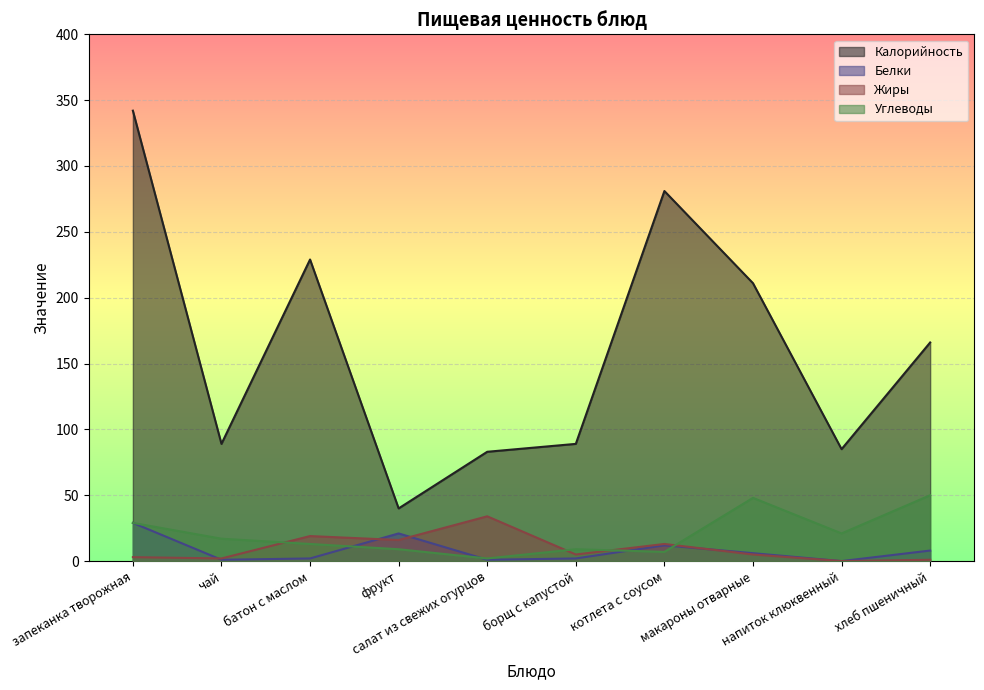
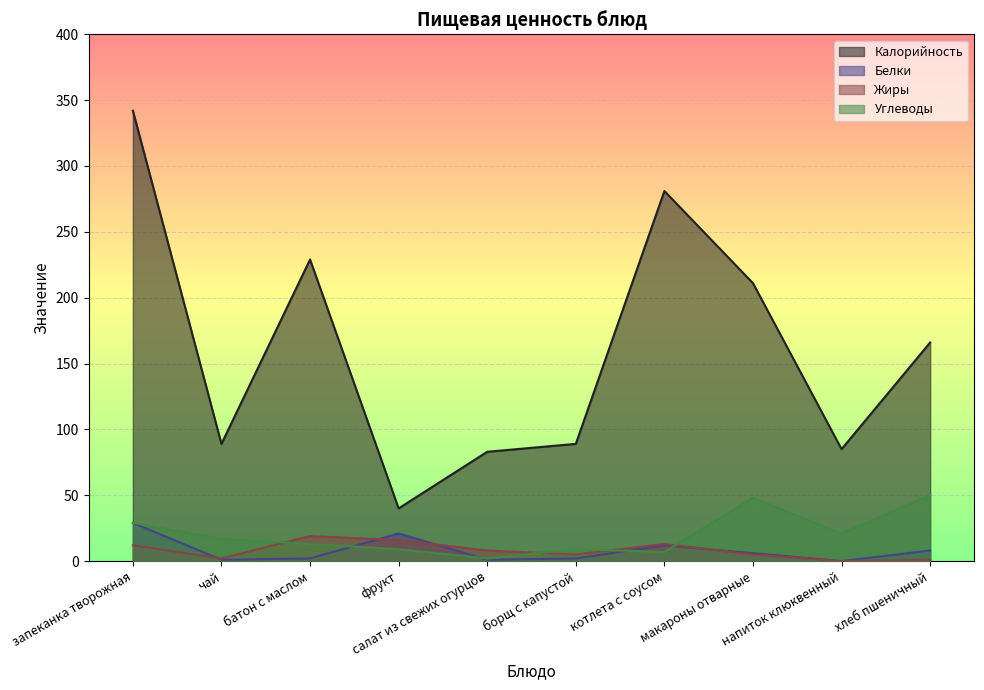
Жиры, запеканка творожная: 3 -> 12
Жиры, салат из свежих огурцов: 34 -> 8
